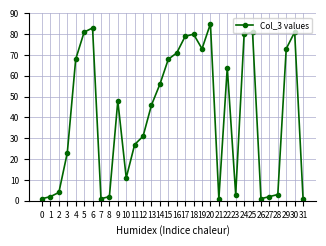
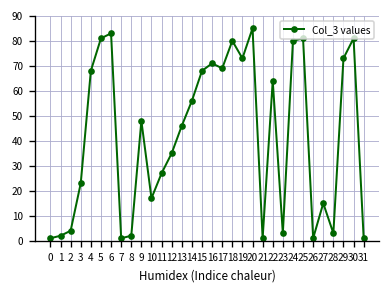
10: 11 -> 17
12: 31 -> 35
17: 79 -> 69
27: 2 -> 15
